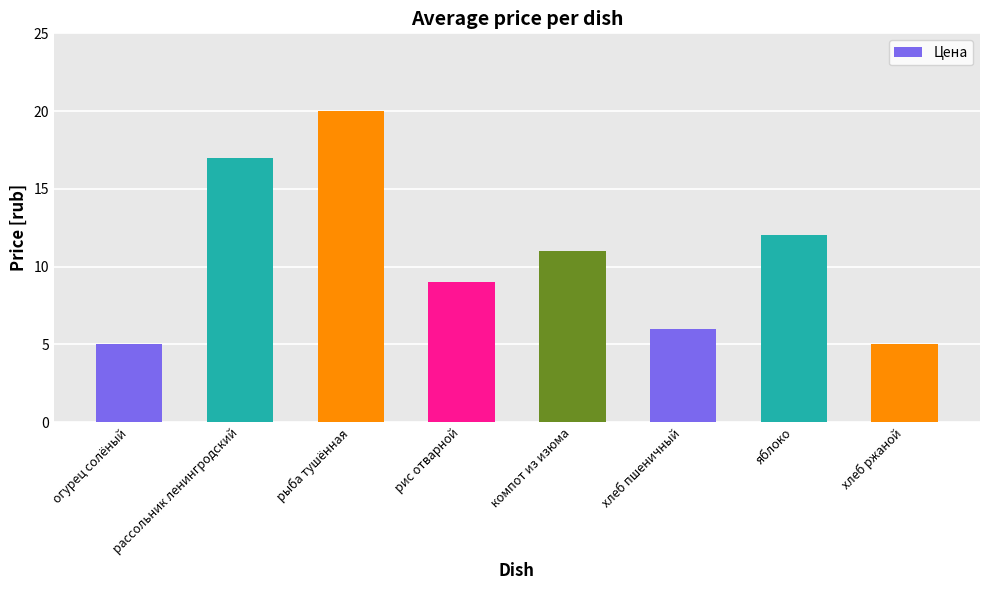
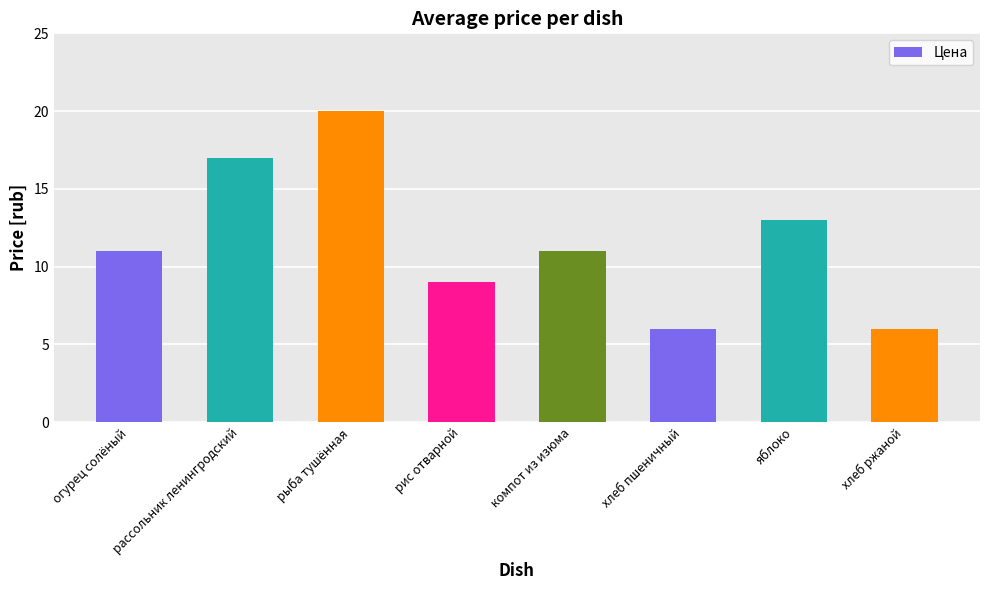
огурец солёный: 5 -> 11
яблоко: 12 -> 13
хлеб ржаной: 5 -> 6
